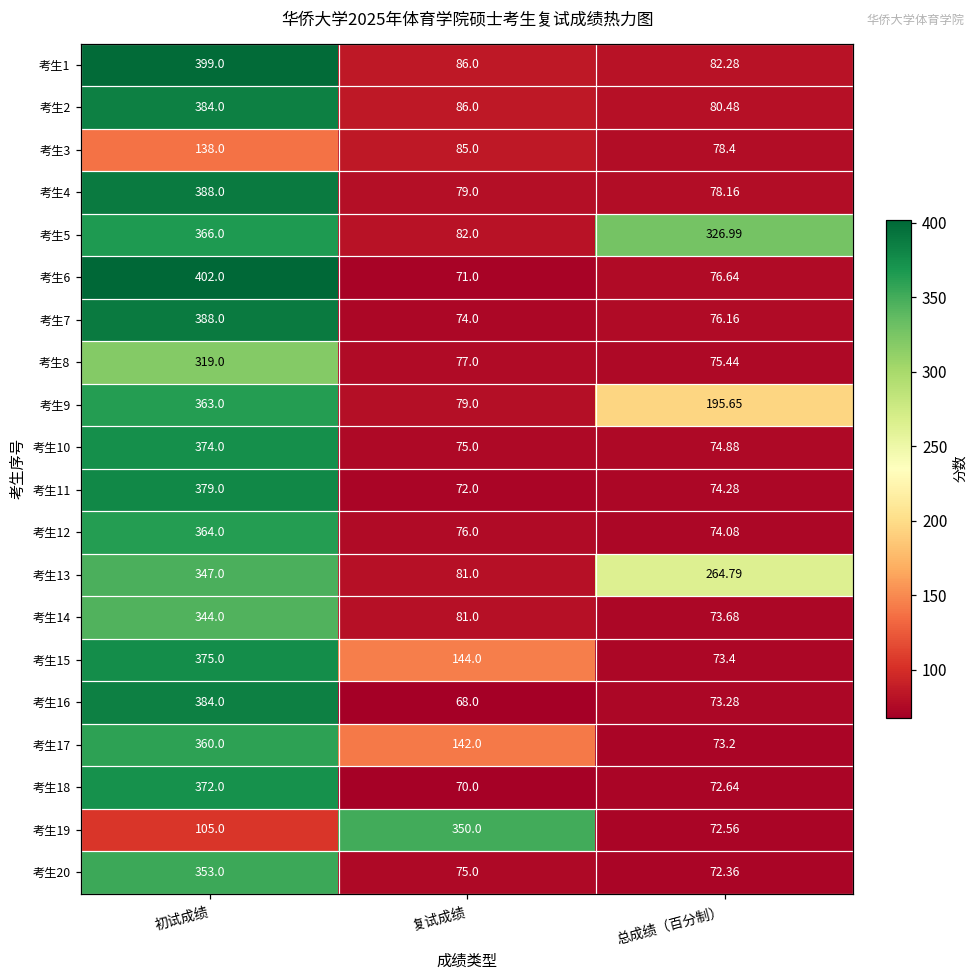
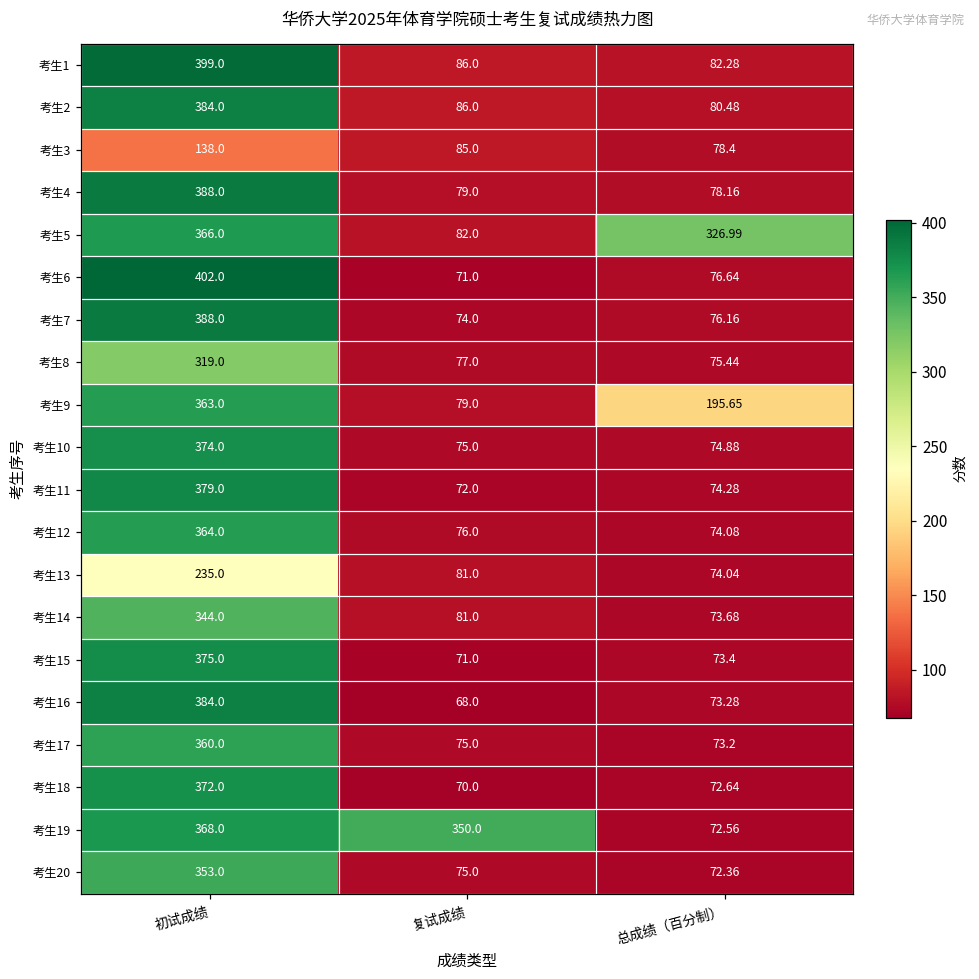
考生13, 初试成绩: 347.0 -> 235.0
考生13, 总成绩（百分制）: 264.79 -> 74.04
考生15, 复试成绩: 144.0 -> 71.0
考生17, 复试成绩: 142.0 -> 75.0
考生19, 初试成绩: 105.0 -> 368.0
